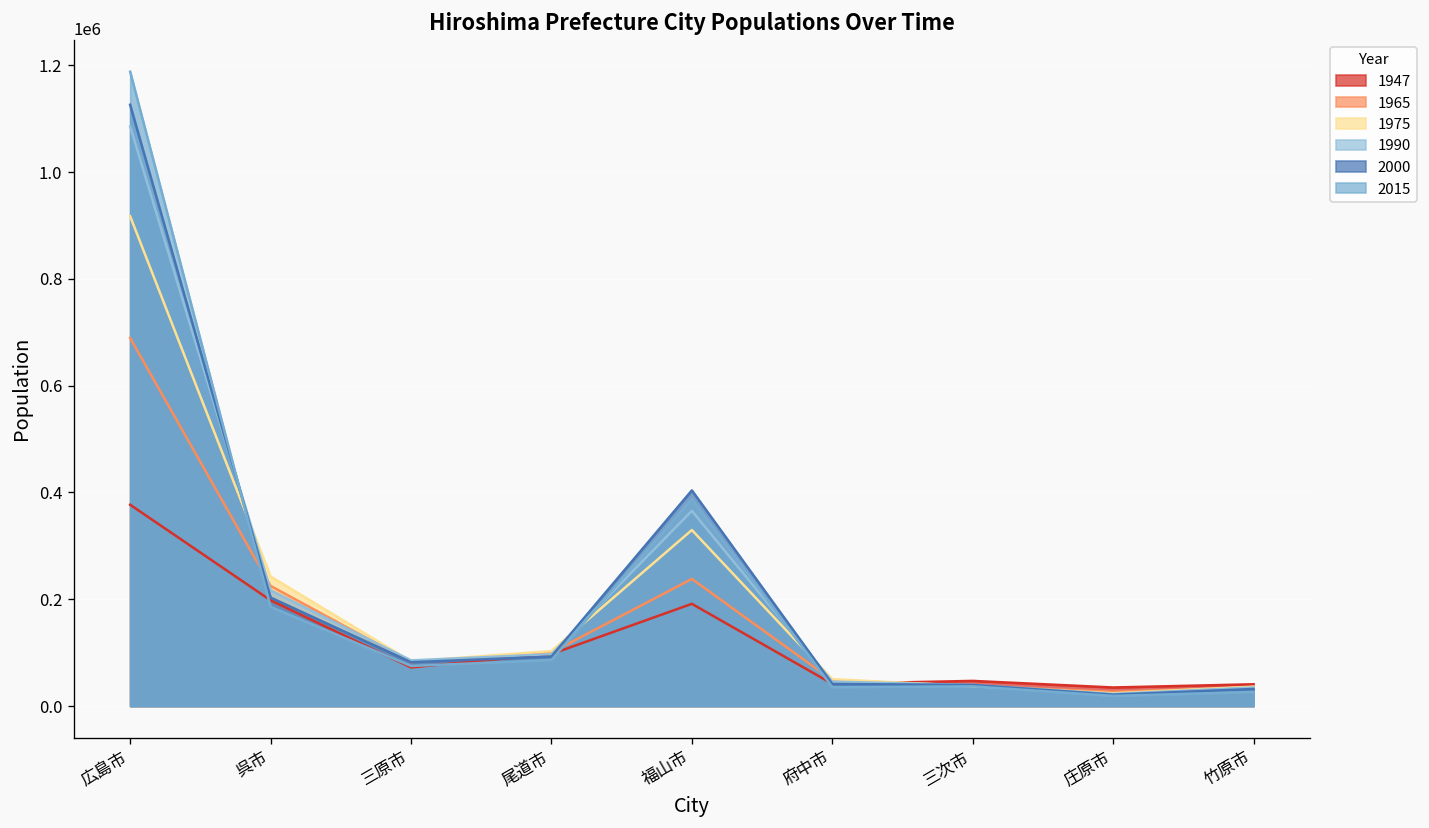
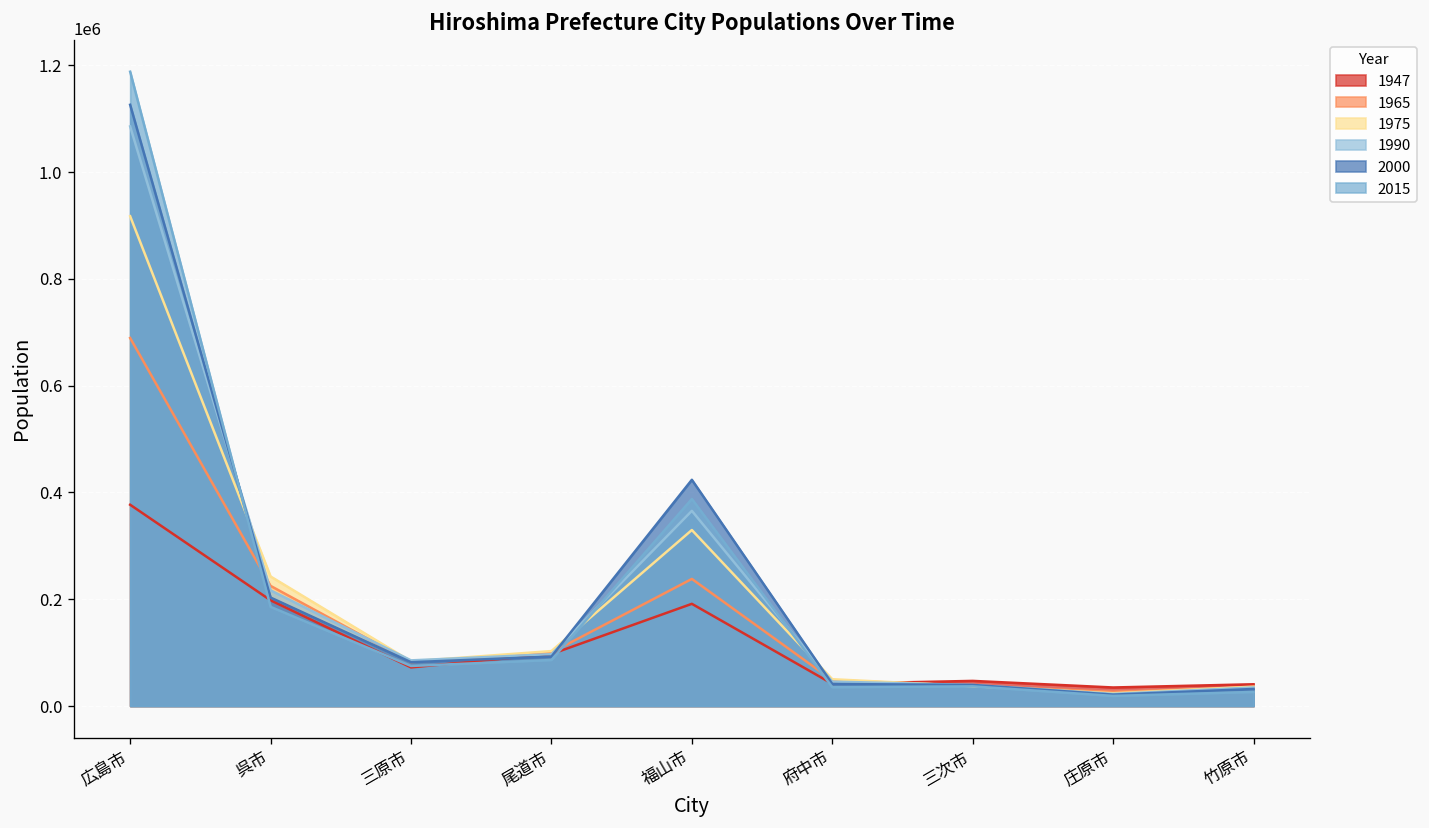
2000, 福山市: 400000 -> 420000
